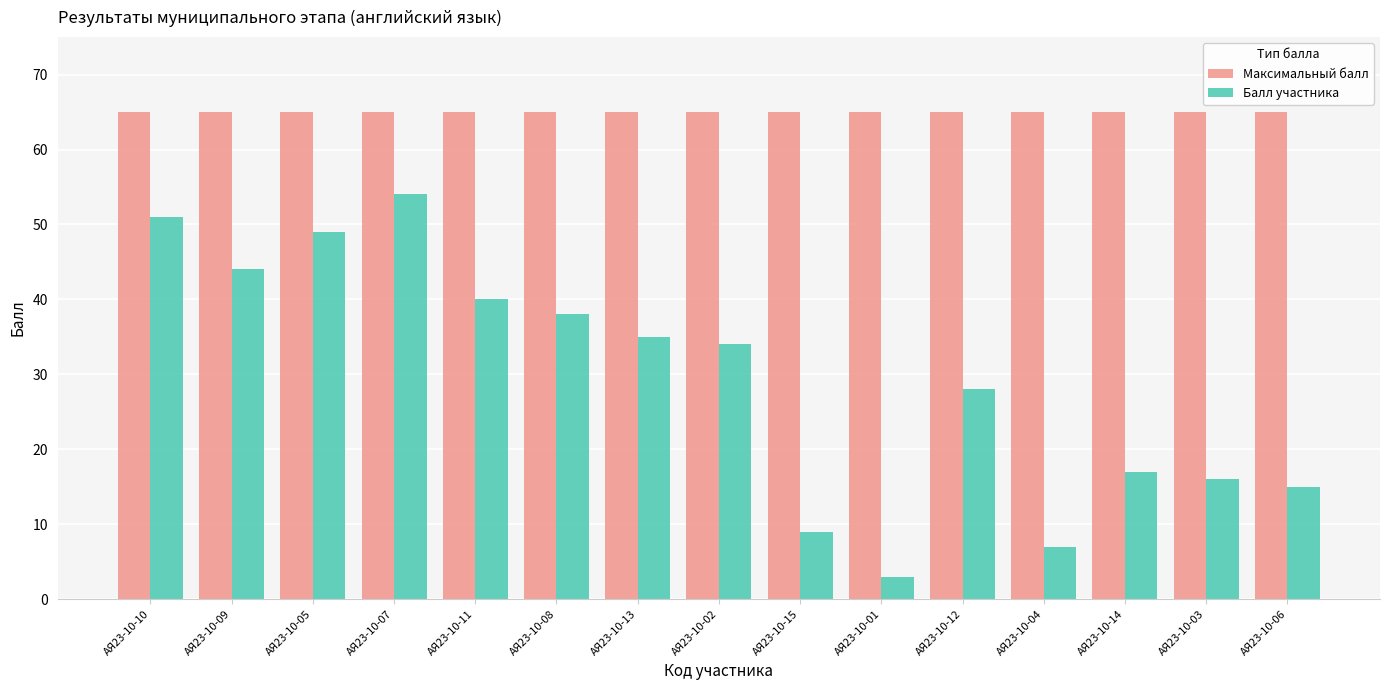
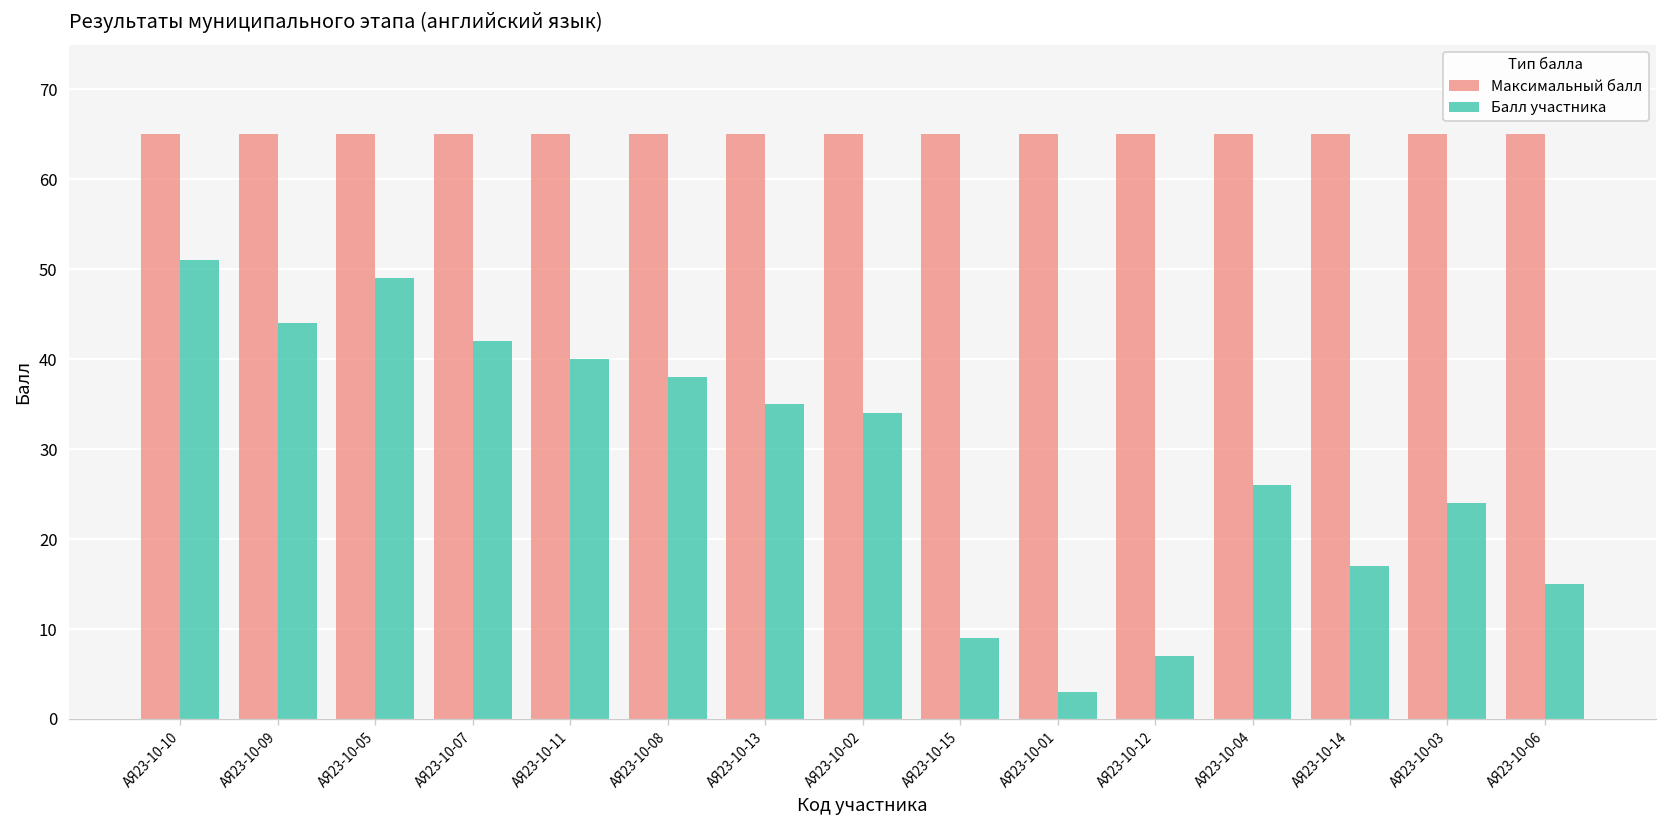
Балл участника, АЯ23-10-07: 54 -> 42
Балл участника, АЯ23-10-12: 28 -> 7
Балл участника, АЯ23-10-04: 7 -> 26
Балл участника, АЯ23-10-03: 16 -> 24
